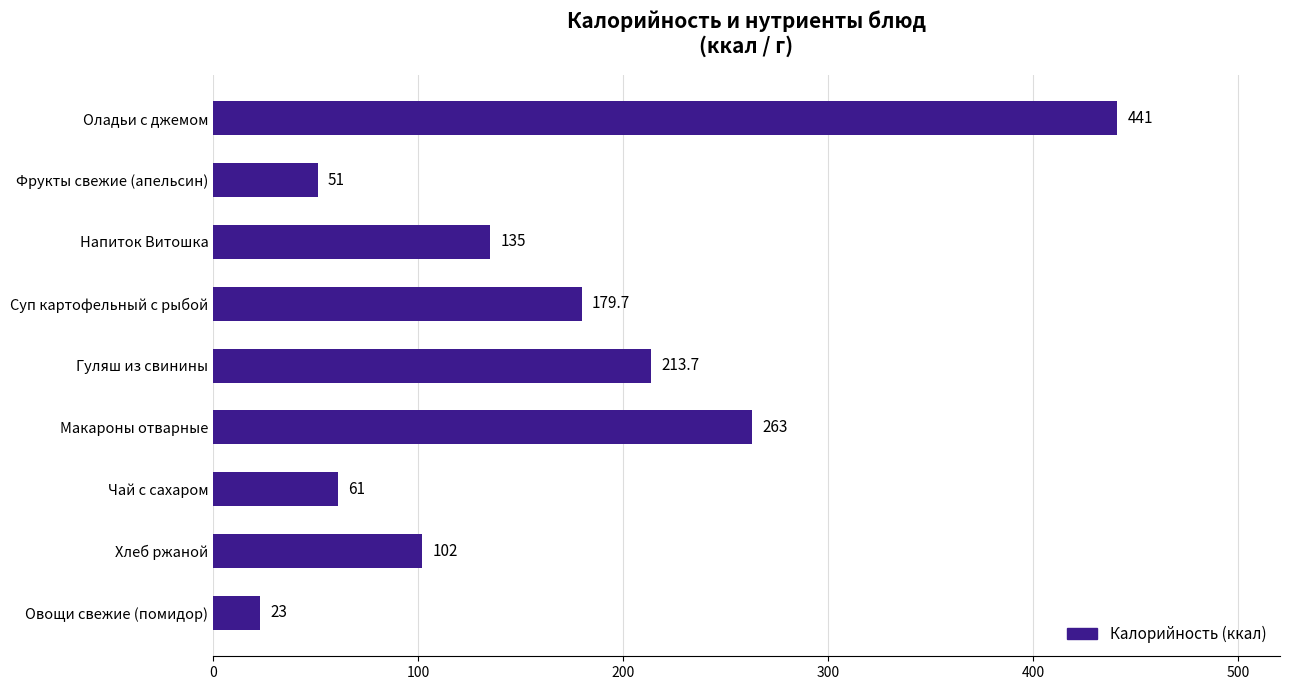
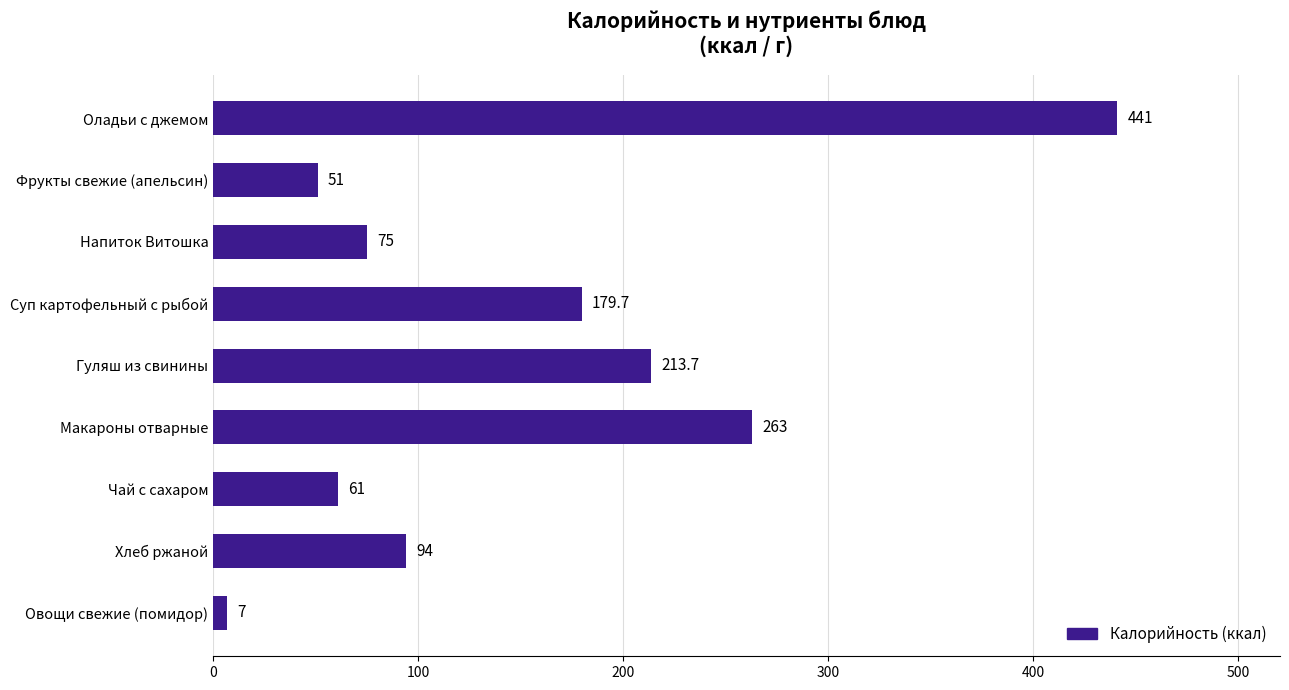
Напиток Витошка: 135 -> 75
Хлеб ржаной: 102 -> 94
Овощи свежие (помидор): 23 -> 7
